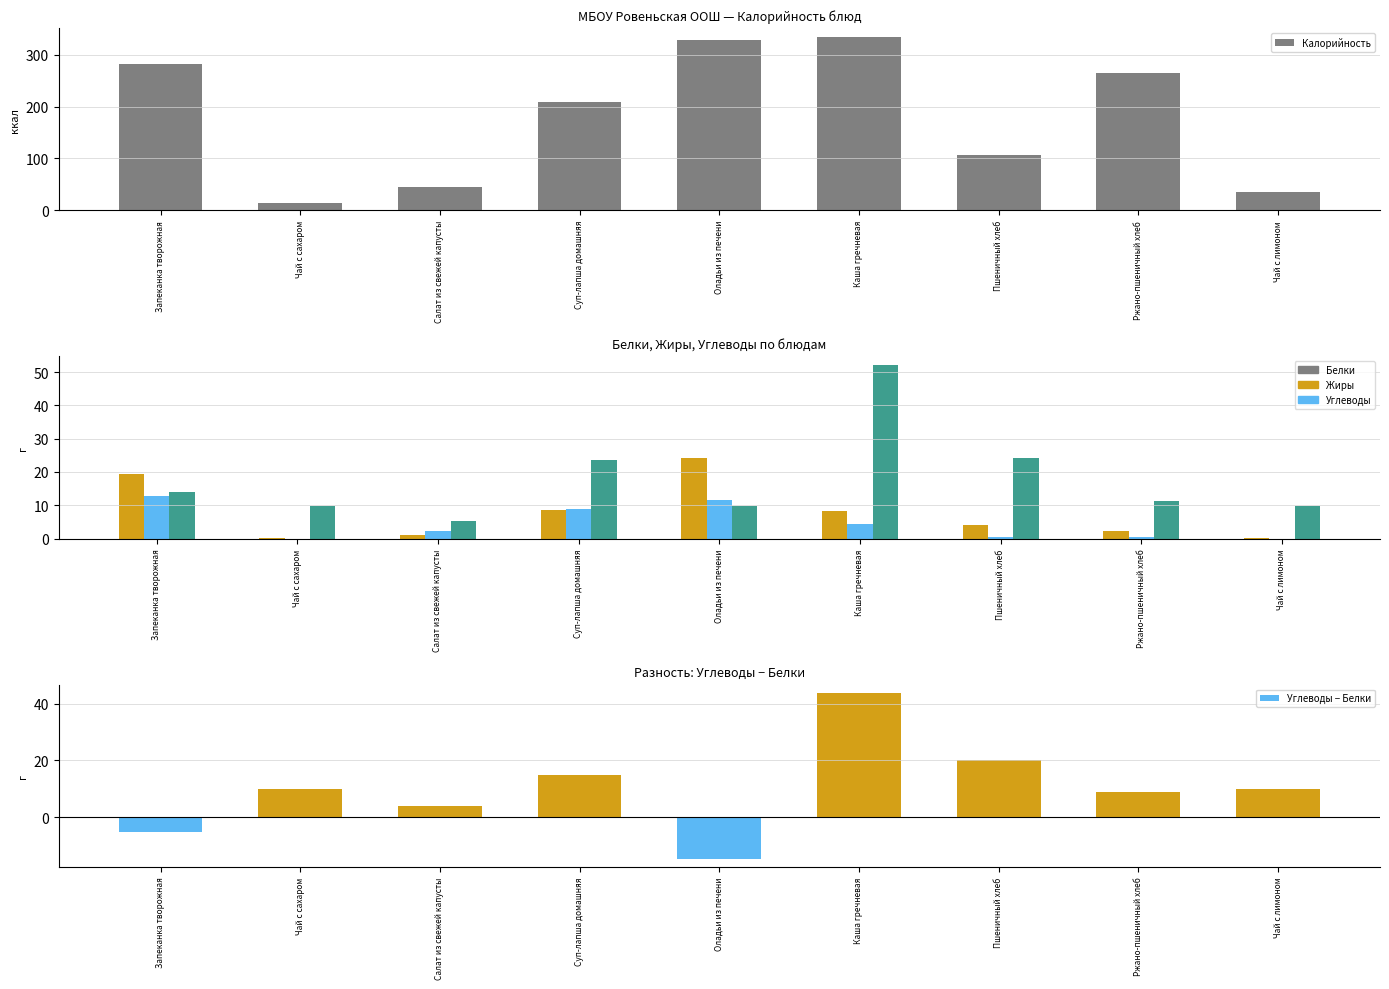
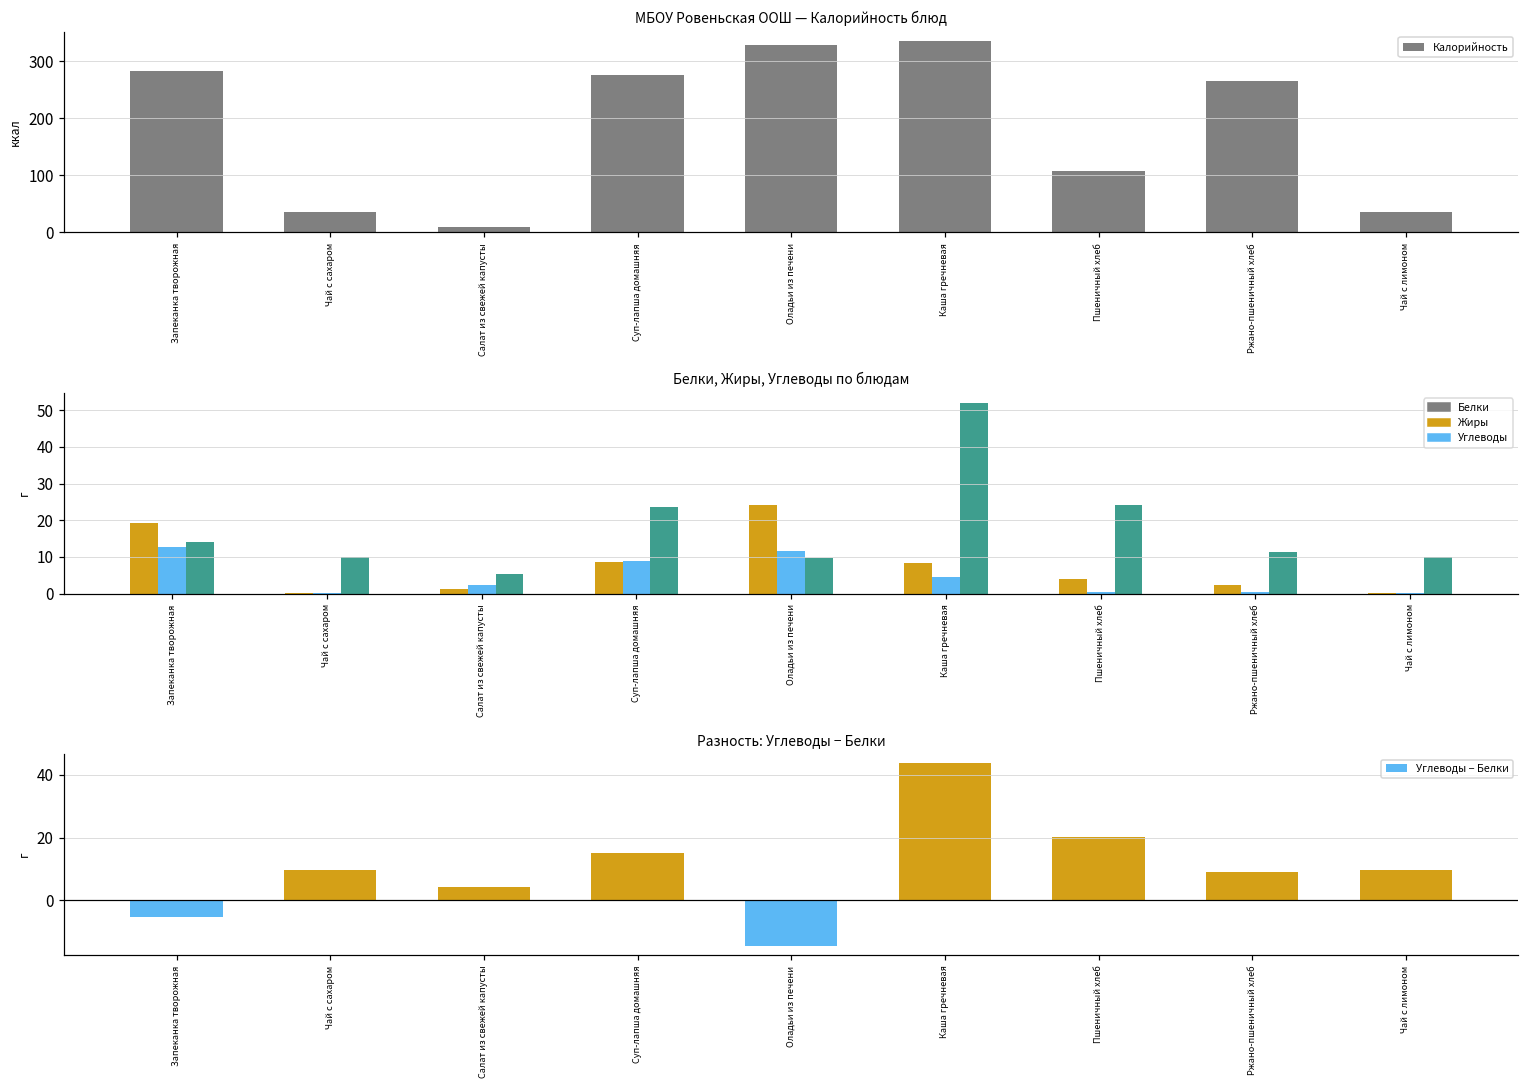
МБОУ Ровеньская ООШ — Калорийность блюд, Чай с сахаром: 10 -> 40
МБОУ Ровеньская ООШ — Калорийность блюд, Салат из свежей капусты: 50 -> 10
МБОУ Ровеньская ООШ — Калорийность блюд, Суп-лапша домашняя: 210 -> 280
